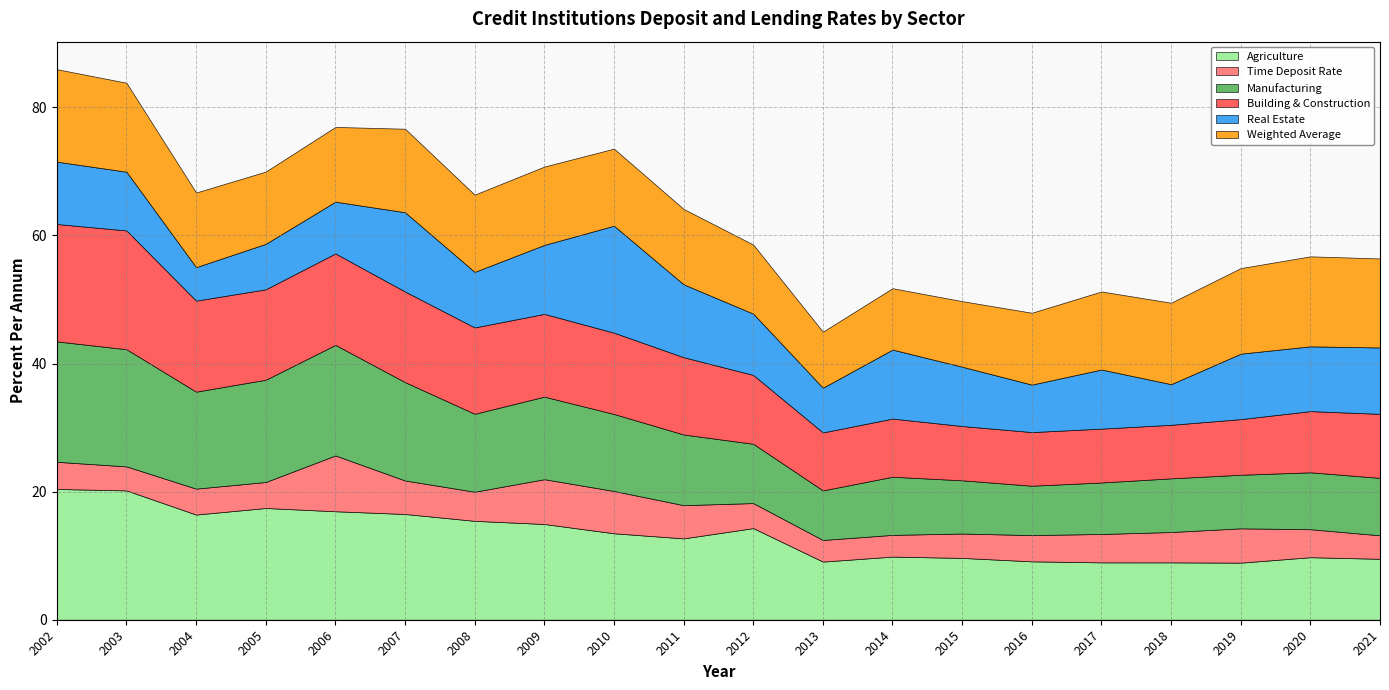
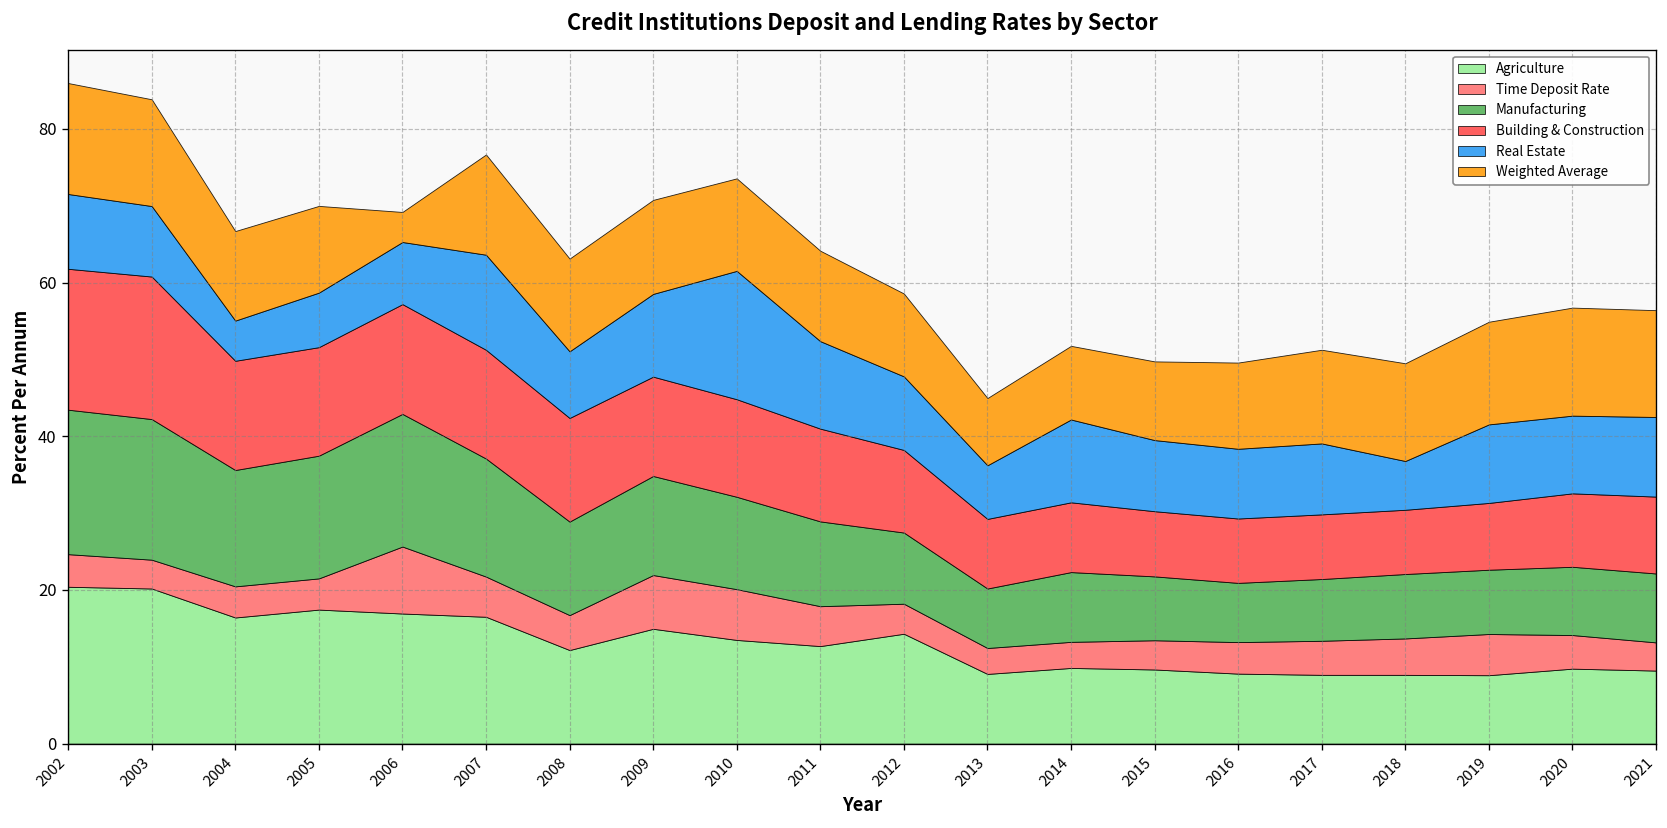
Weighted Average, 2006: 12 -> 4
Agriculture, 2008: 15 -> 12
Real Estate, 2016: 7 -> 9
